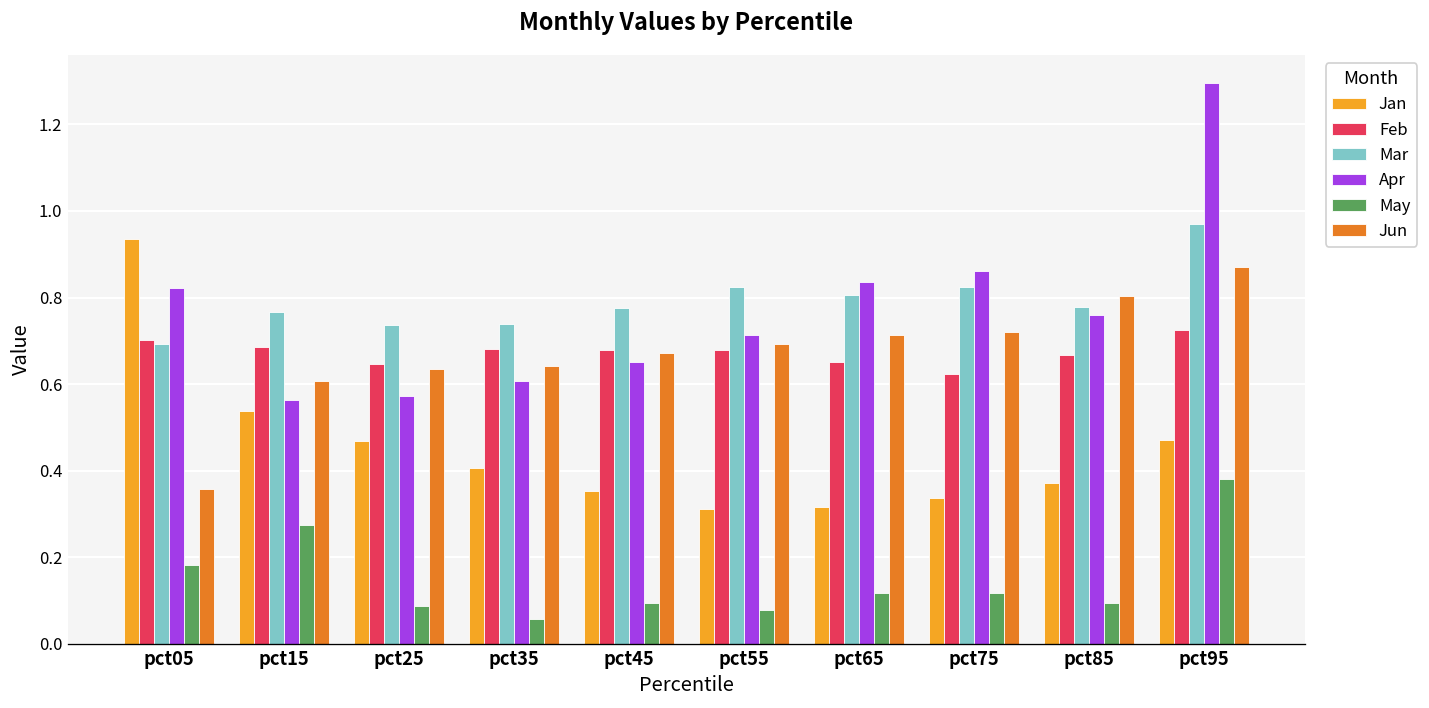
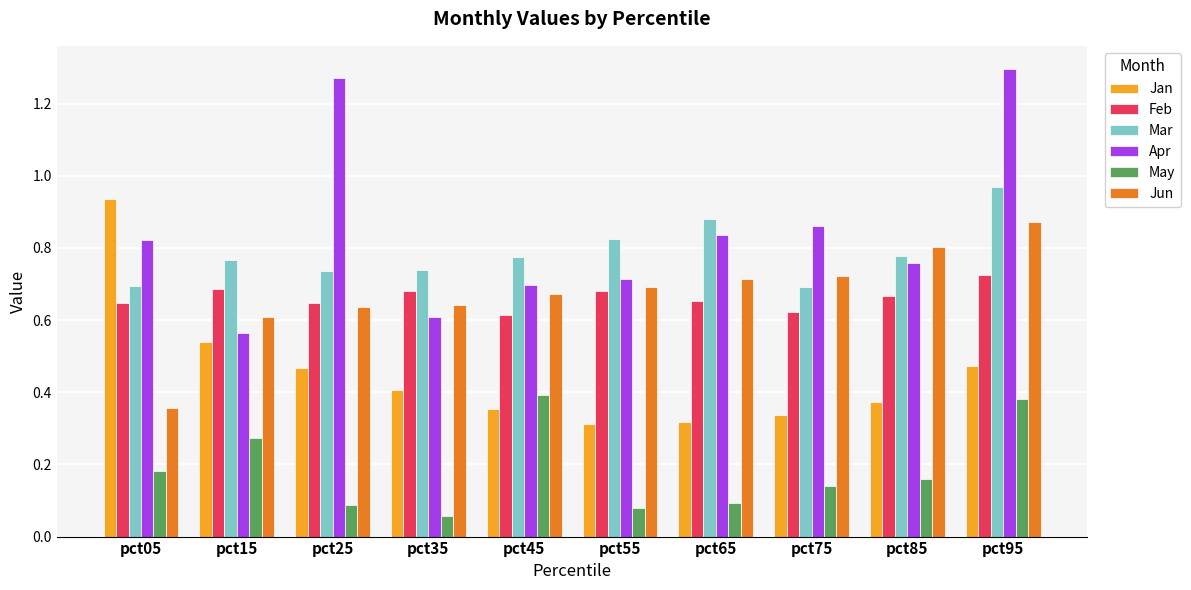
Feb, pct05: 0.70 -> 0.65
Apr, pct25: 0.57 -> 1.27
Feb, pct45: 0.68 -> 0.61
Apr, pct45: 0.65 -> 0.70
May, pct45: 0.10 -> 0.39
Mar, pct65: 0.81 -> 0.88
May, pct65: 0.12 -> 0.09
Mar, pct75: 0.82 -> 0.69
May, pct75: 0.12 -> 0.14
May, pct85: 0.09 -> 0.16
